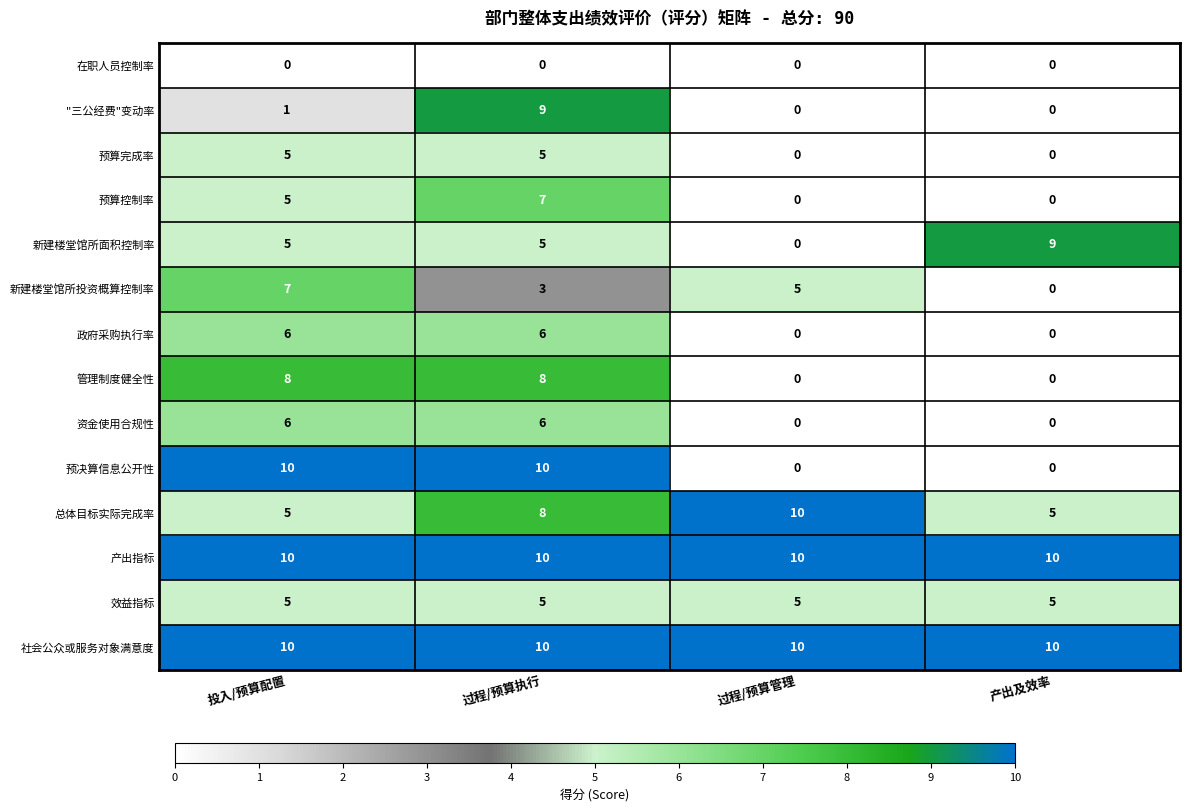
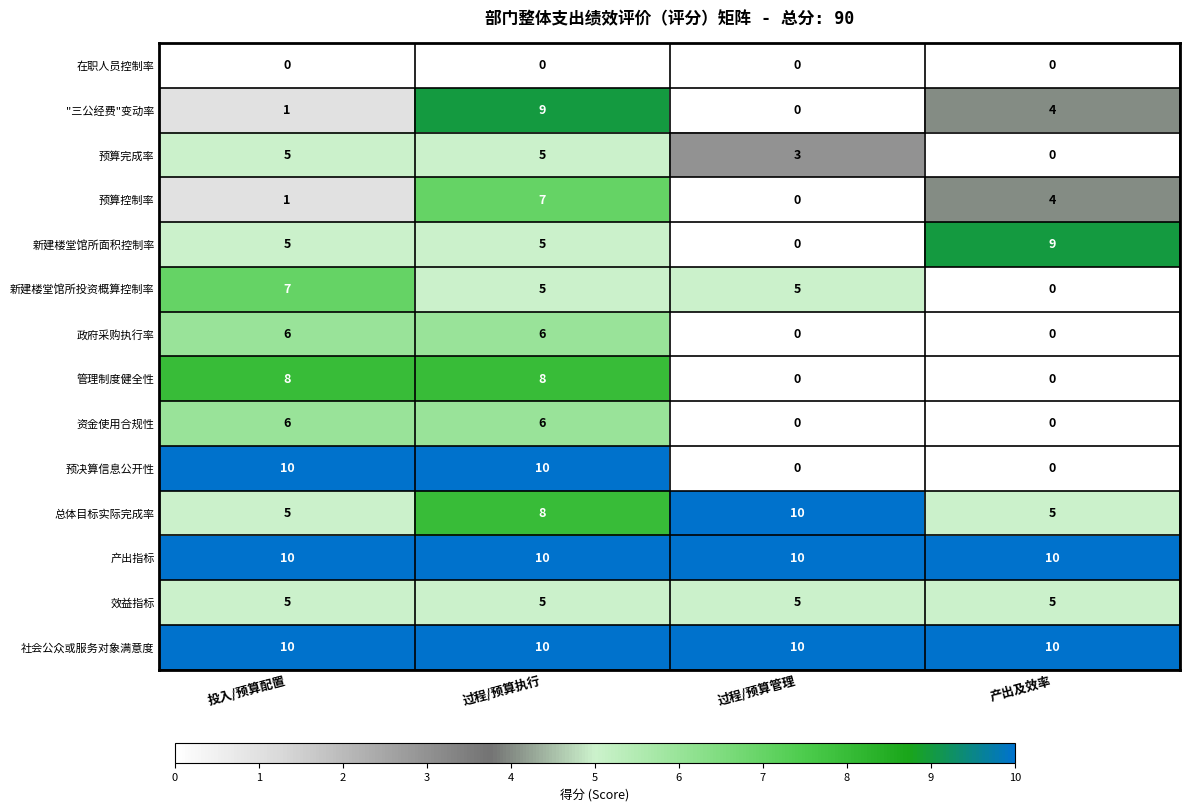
"三公经费"变动率, 产出及效率: 0 -> 4
预算完成率, 过程/预算管理: 0 -> 3
预算控制率, 投入/预算配置: 5 -> 1
预算控制率, 产出及效率: 0 -> 4
新建楼堂馆所投资概算控制率, 过程/预算执行: 3 -> 5
